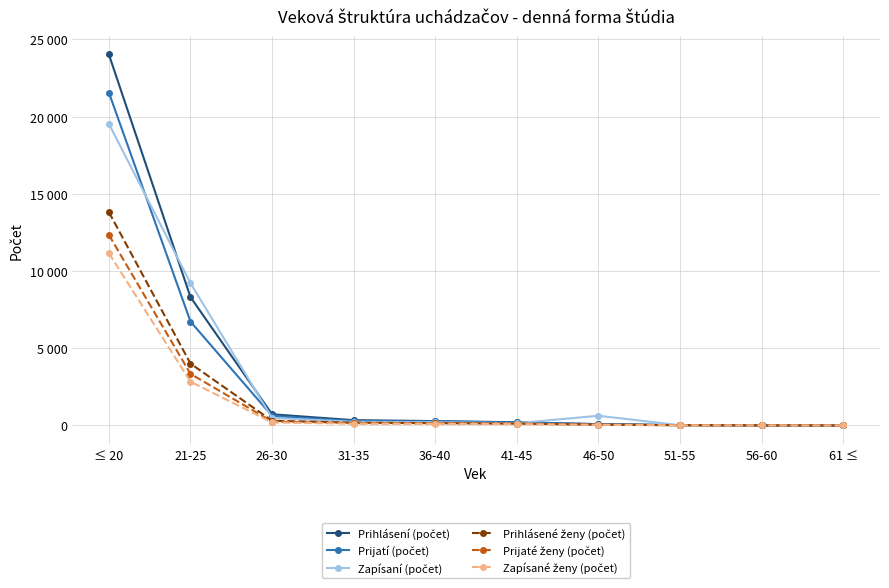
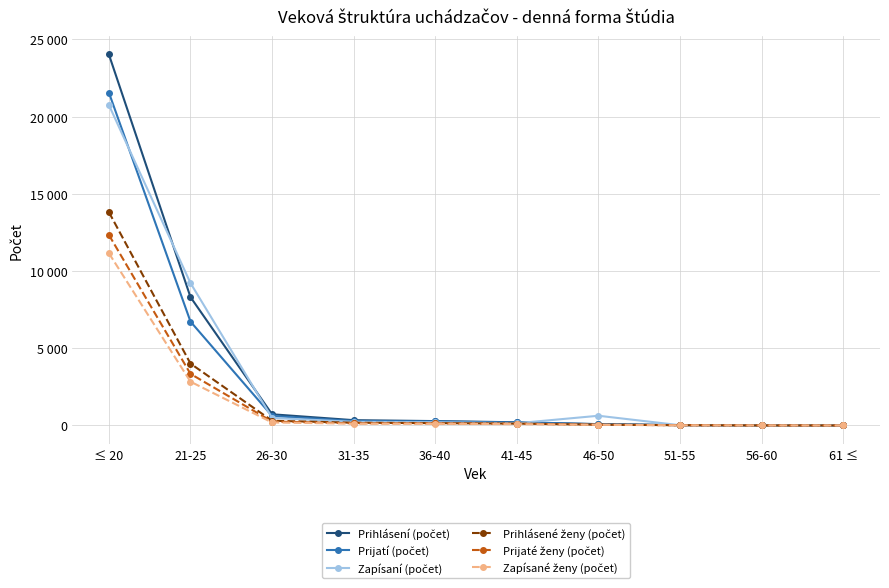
Zapísaní (počet), ≤ 20: 19500 -> 20800
